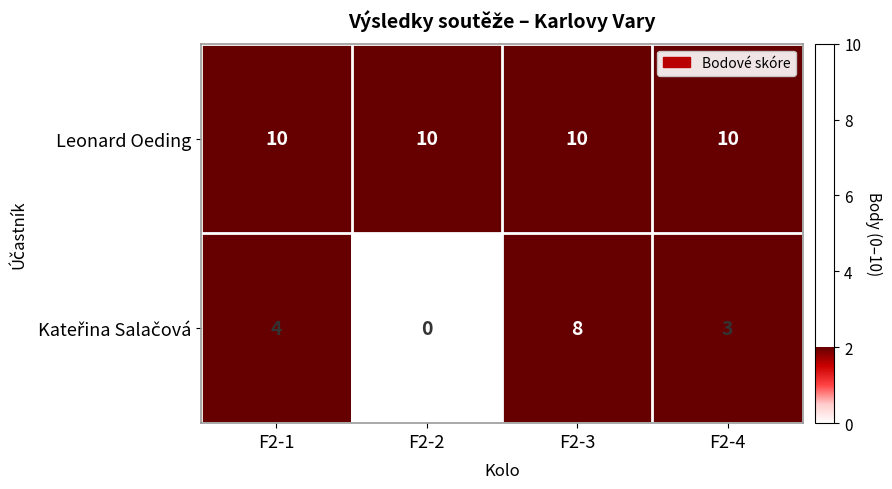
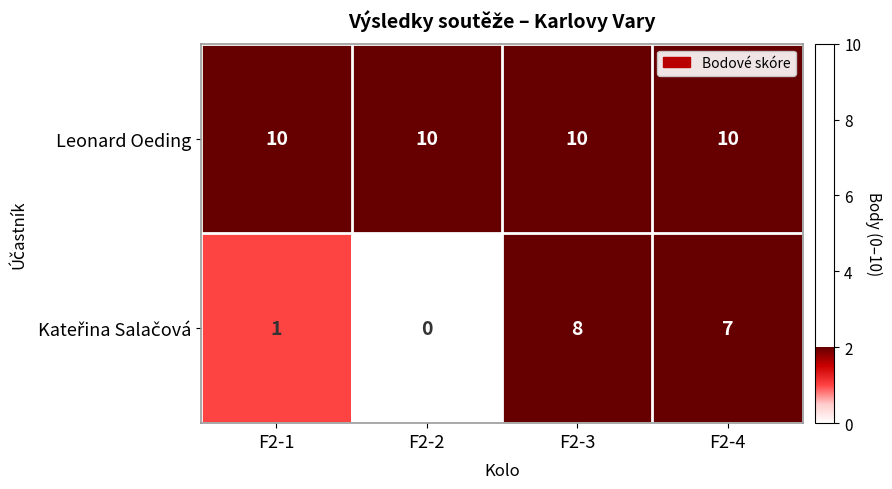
Kateřina Salačová, F2-1: 4 -> 1
Kateřina Salačová, F2-4: 3 -> 7
